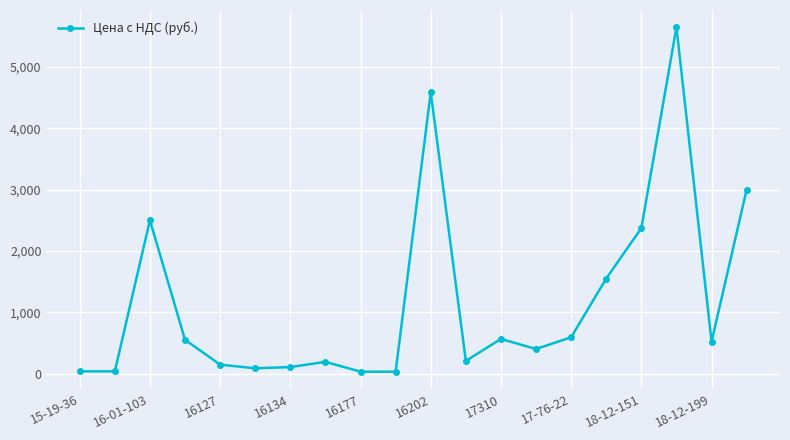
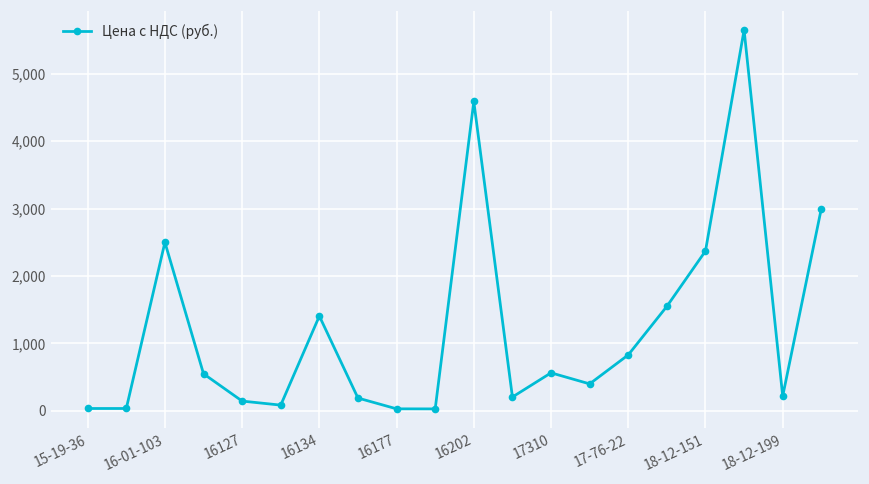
16134: 100 -> 1,400
17-76-22: 600 -> 800
18-12-199: 500 -> 200
